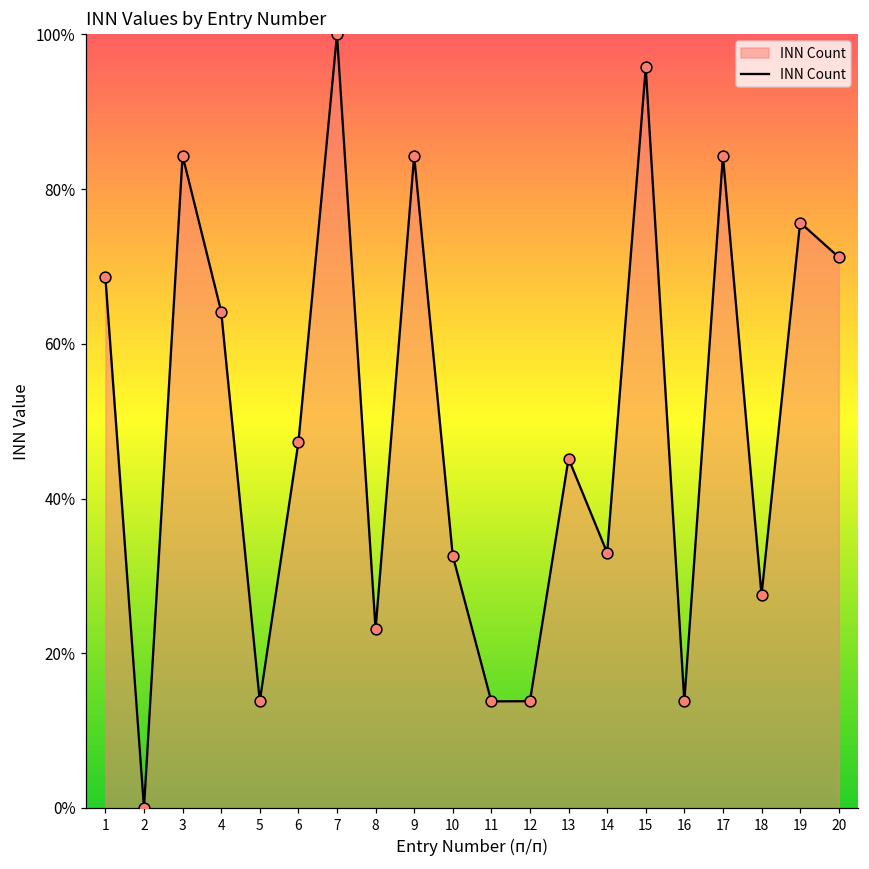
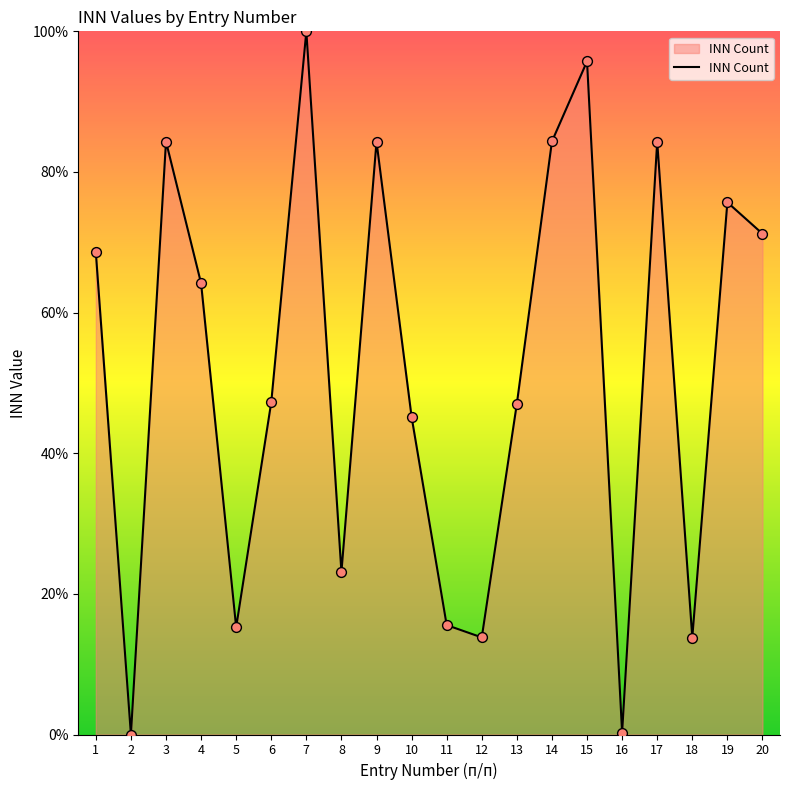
5: 14% -> 15%
10: 33% -> 45%
11: 14% -> 16%
13: 45% -> 47%
14: 33% -> 84%
16: 14% -> 0%
18: 28% -> 14%
